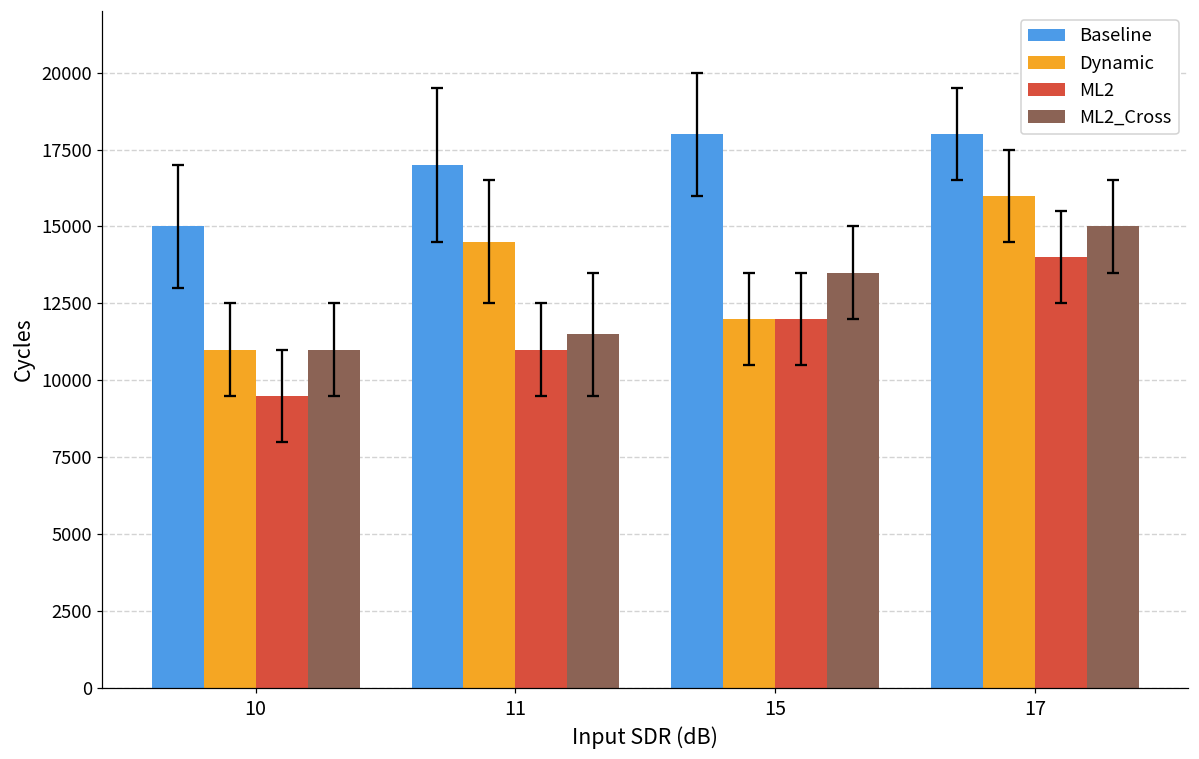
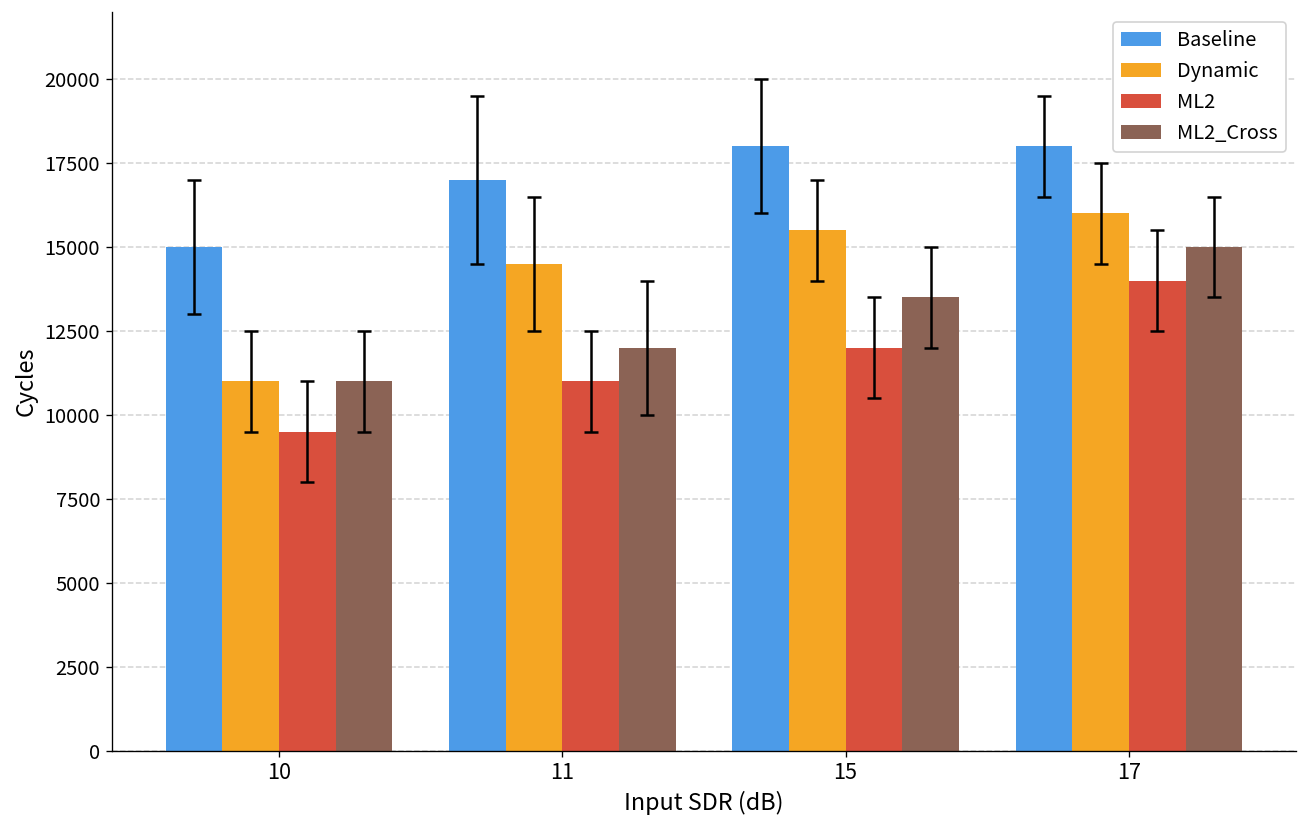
ML2_Cross, 11: 11500 -> 12000
Dynamic, 15: 12000 -> 15500
